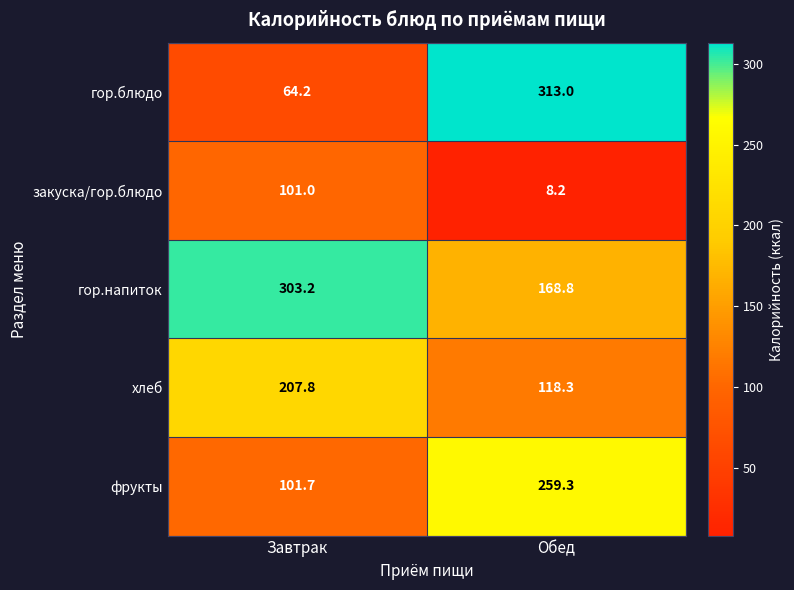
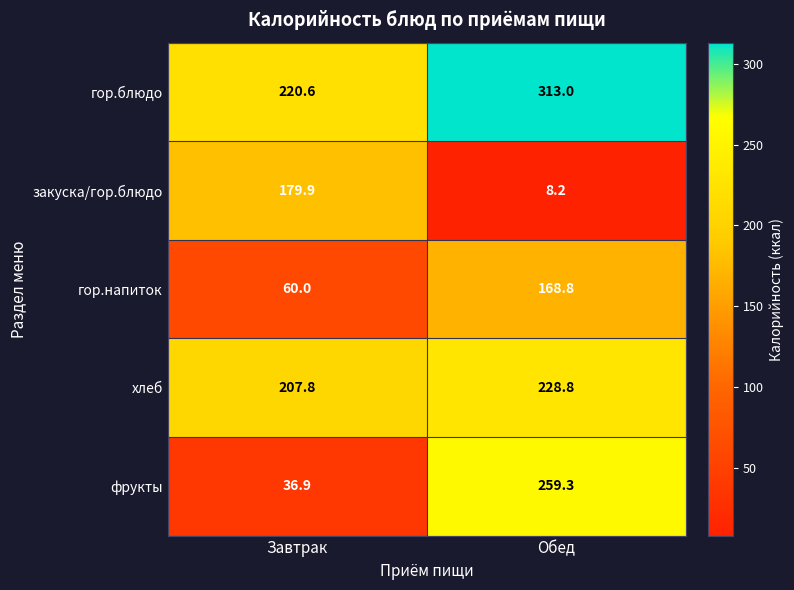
гор.блюдо, Завтрак: 64.2 -> 220.6
закуска/гор.блюдо, Завтрак: 101.0 -> 179.9
гор.напиток, Завтрак: 303.2 -> 60.0
хлеб, Обед: 118.3 -> 228.8
фрукты, Завтрак: 101.7 -> 36.9
